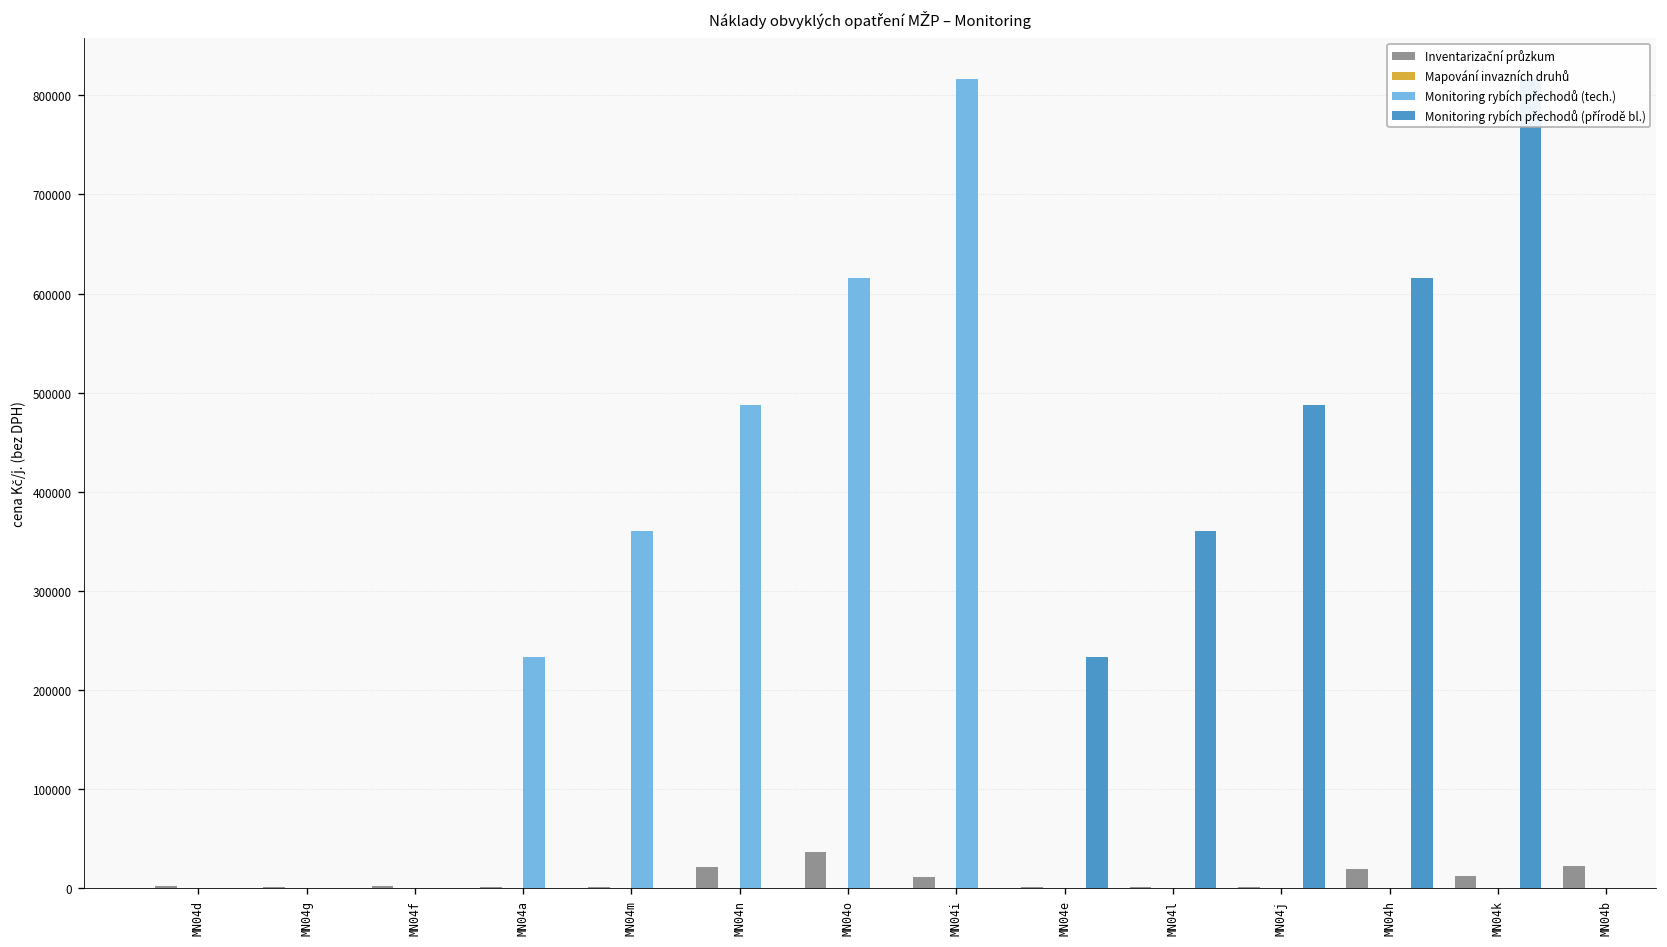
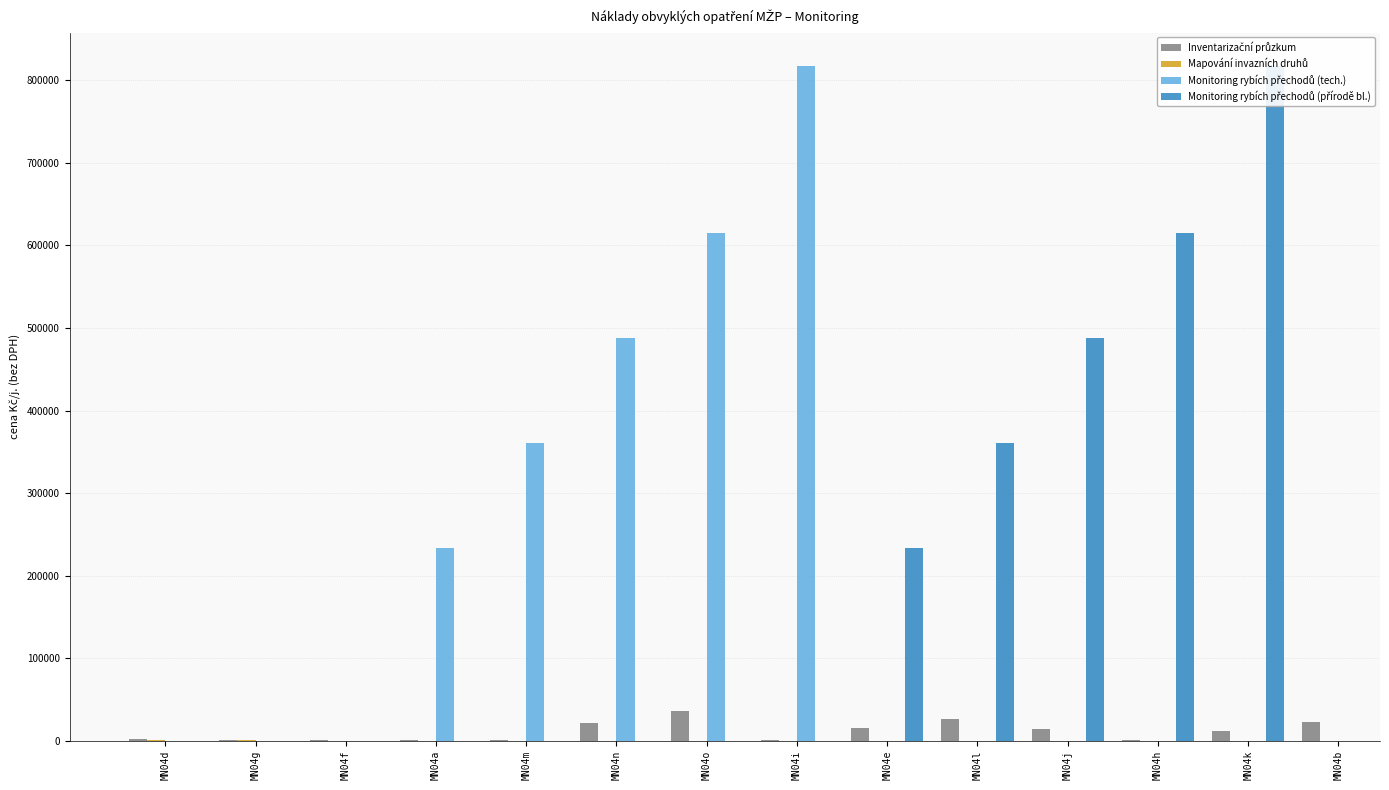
Inventarizační průzkum, MN04i: 10000 -> 0
Inventarizační průzkum, MN04e: 0 -> 20000
Inventarizační průzkum, MN04l: 0 -> 30000
Inventarizační průzkum, MN04j: 0 -> 10000
Inventarizační průzkum, MN04h: 20000 -> 0
